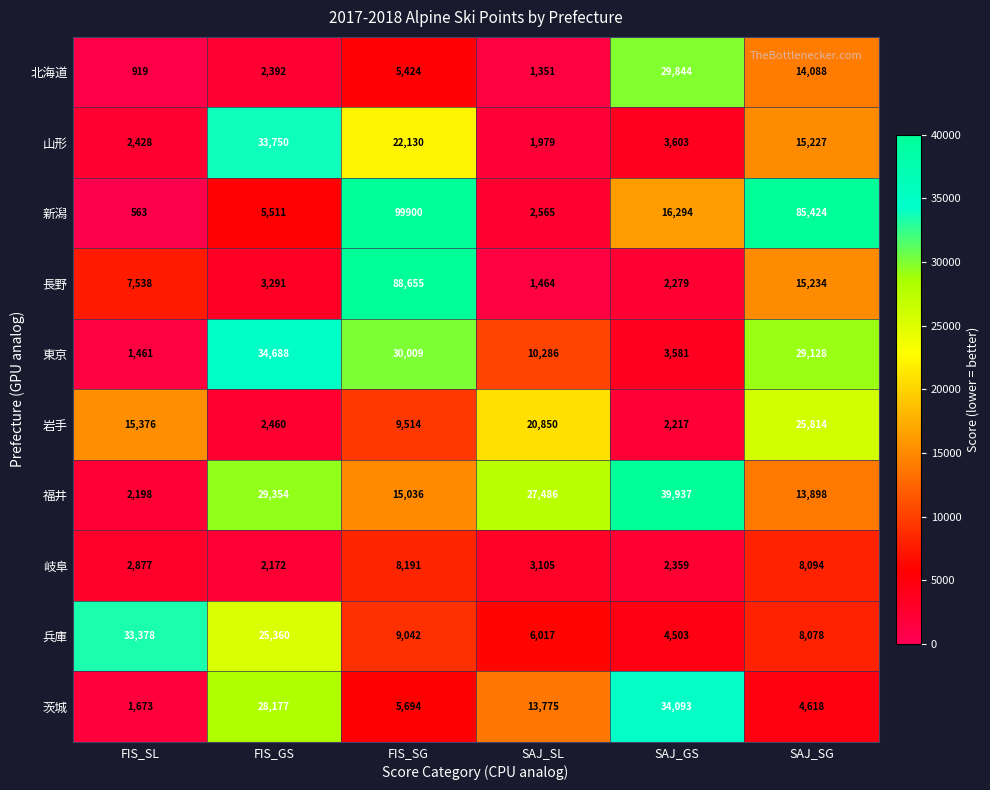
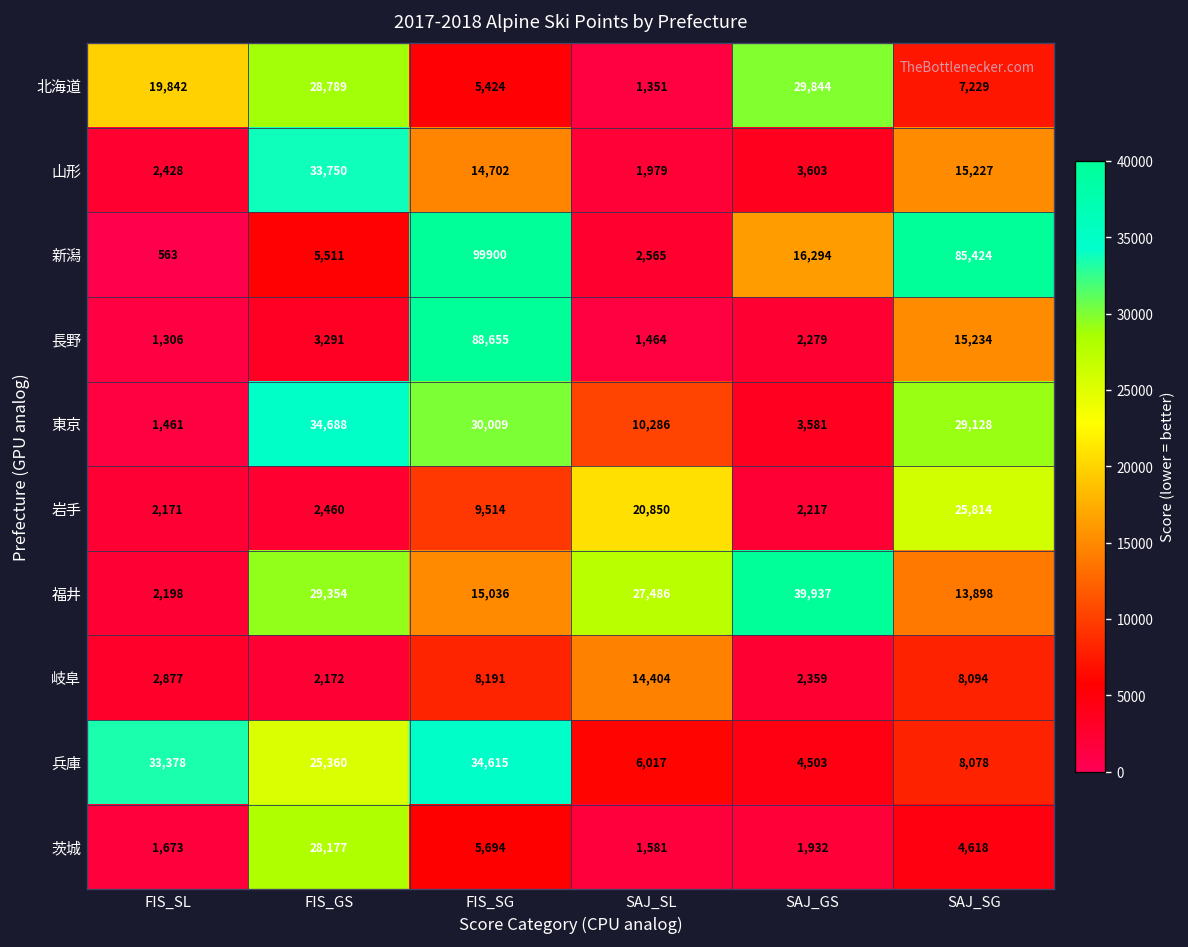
北海道, FIS_SL: 919 -> 19,842
北海道, FIS_GS: 2,392 -> 28,789
北海道, SAJ_SG: 14,088 -> 7,229
山形, FIS_SG: 22,130 -> 14,702
長野, FIS_SL: 7,538 -> 1,306
岩手, FIS_SL: 15,376 -> 2,171
岐阜, SAJ_SL: 3,105 -> 14,404
兵庫, FIS_SG: 9,042 -> 34,615
茨城, SAJ_SL: 13,775 -> 1,581
茨城, SAJ_GS: 34,093 -> 1,932
